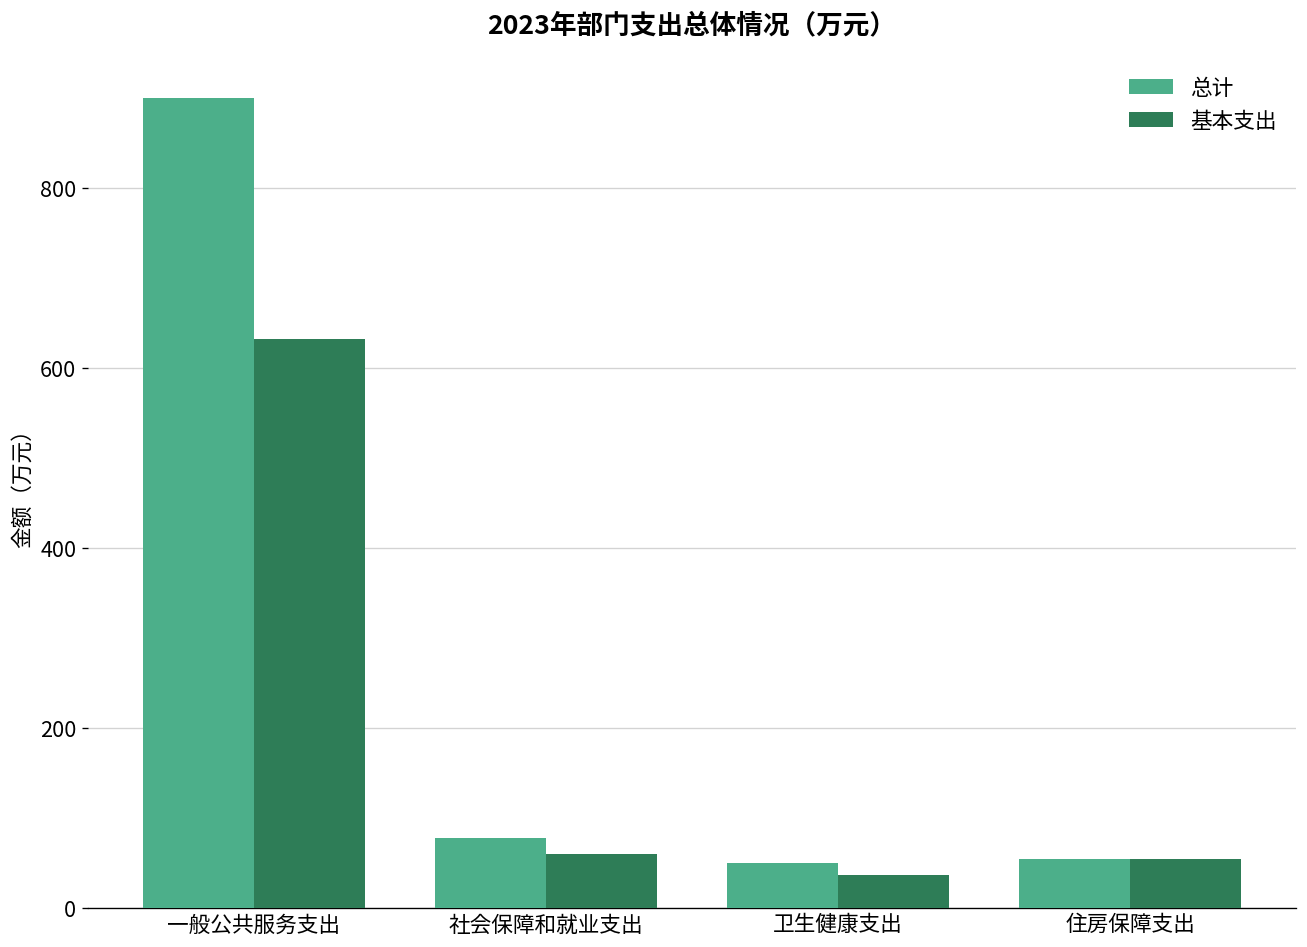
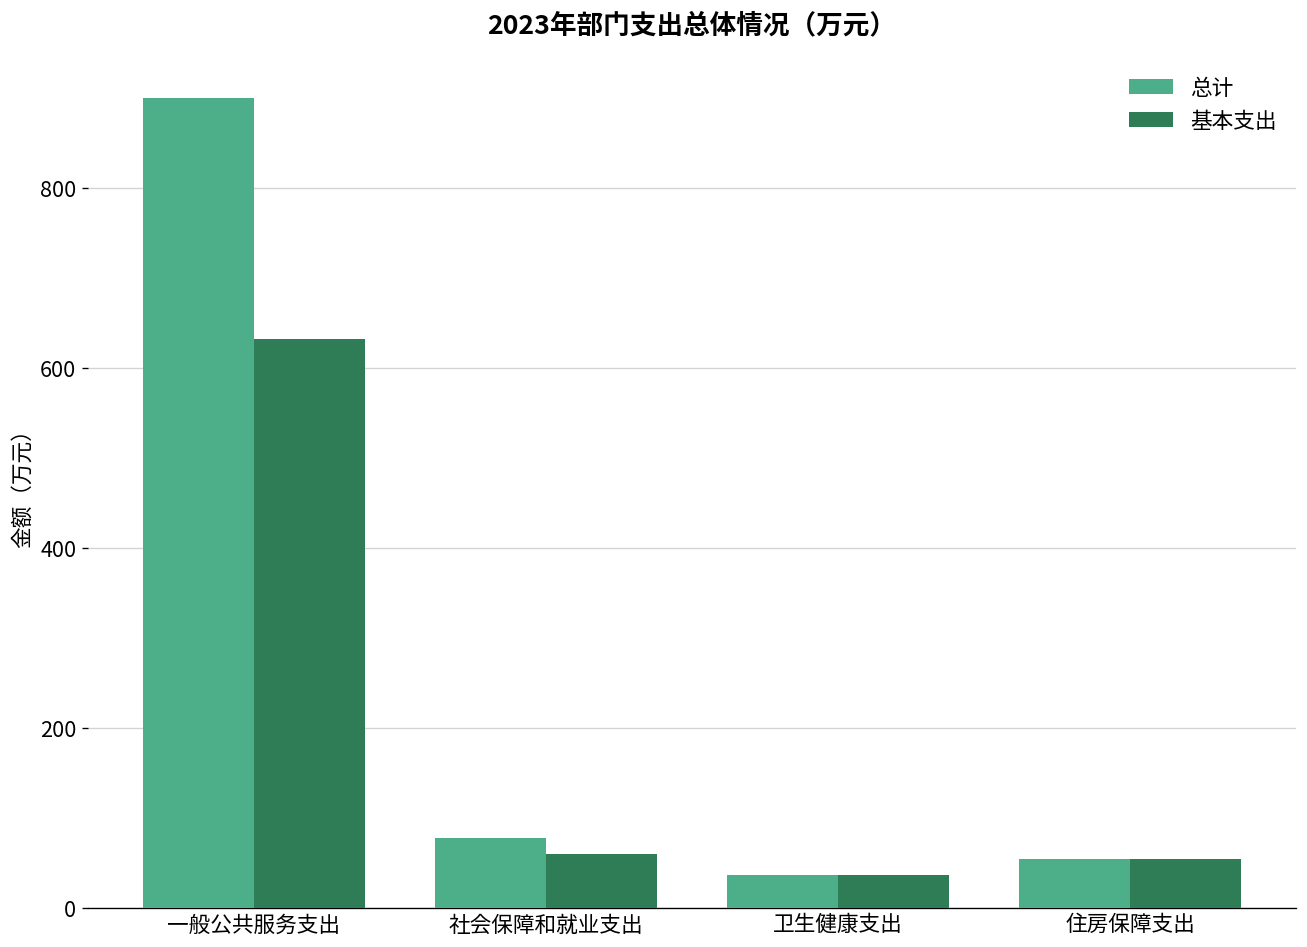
总计, 卫生健康支出: 50 -> 40
